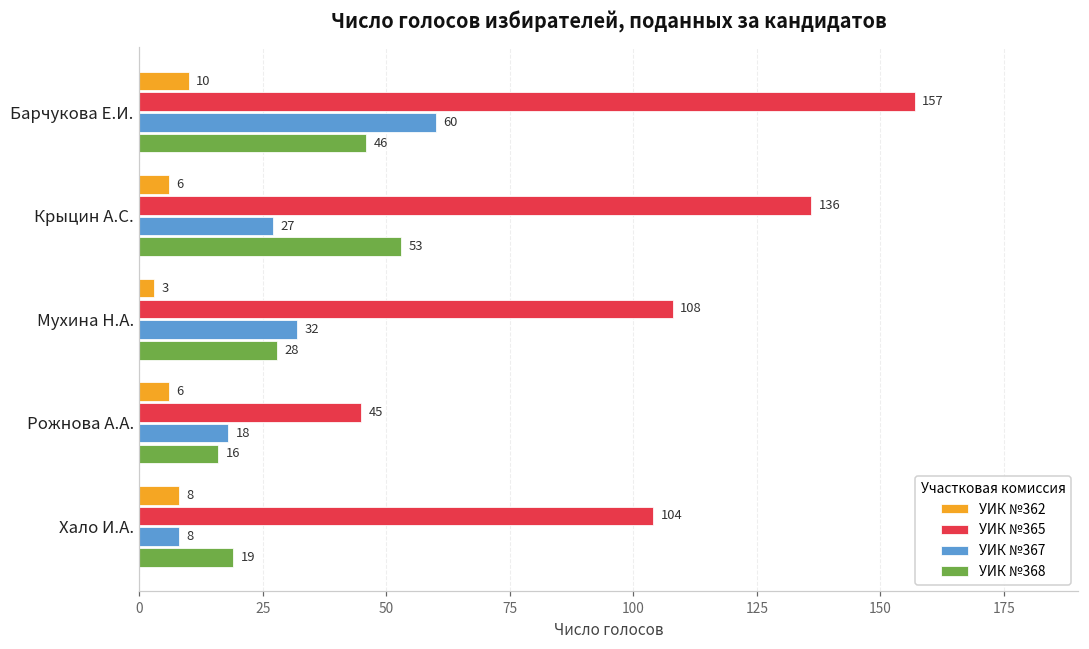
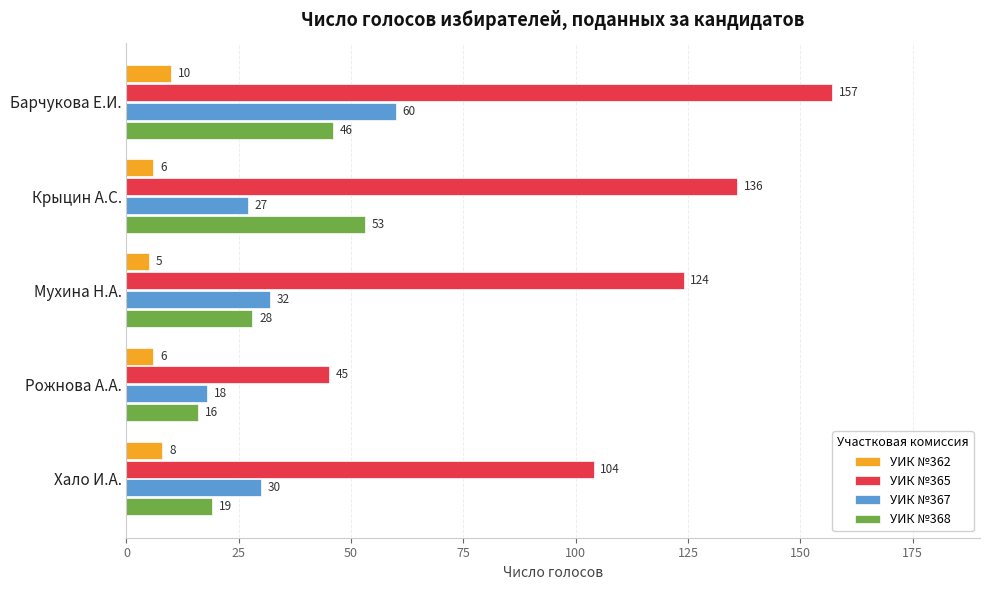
УИК №362, Мухина Н.А.: 3 -> 5
УИК №365, Мухина Н.А.: 108 -> 124
УИК №367, Хало И.А.: 8 -> 30
